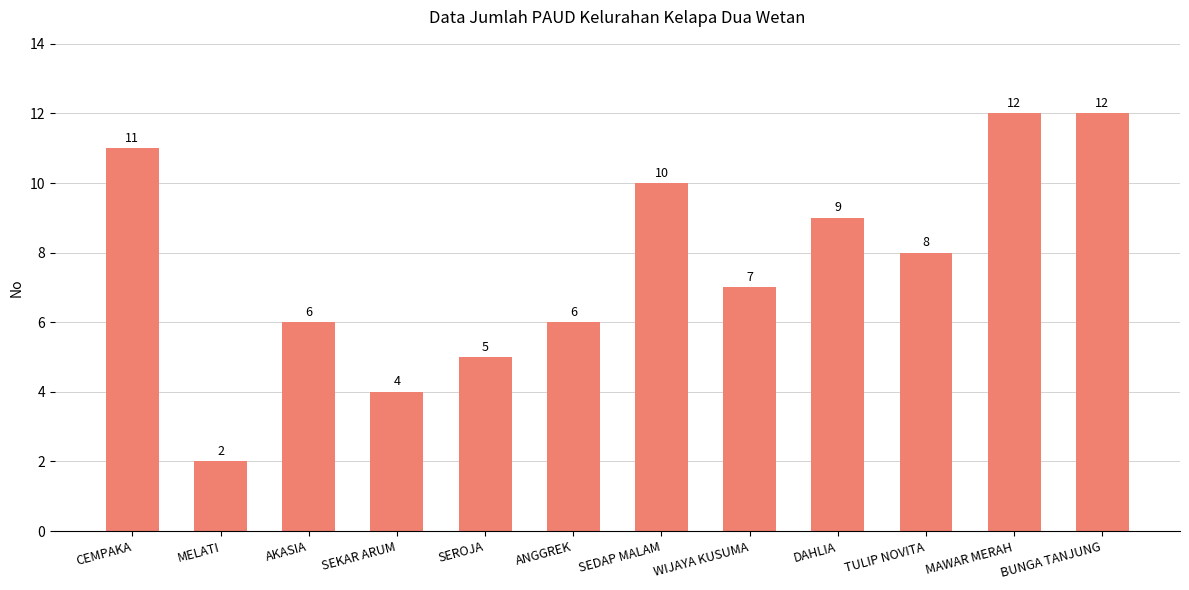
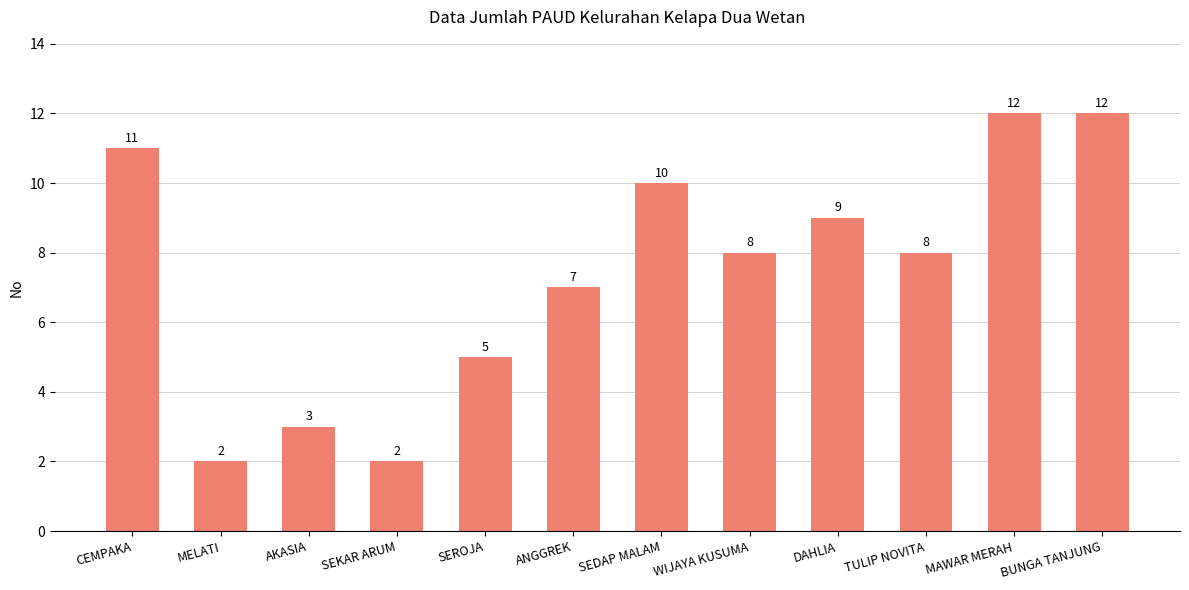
AKASIA: 6 -> 3
SEKAR ARUM: 4 -> 2
ANGGREK: 6 -> 7
WIJAYA KUSUMA: 7 -> 8
